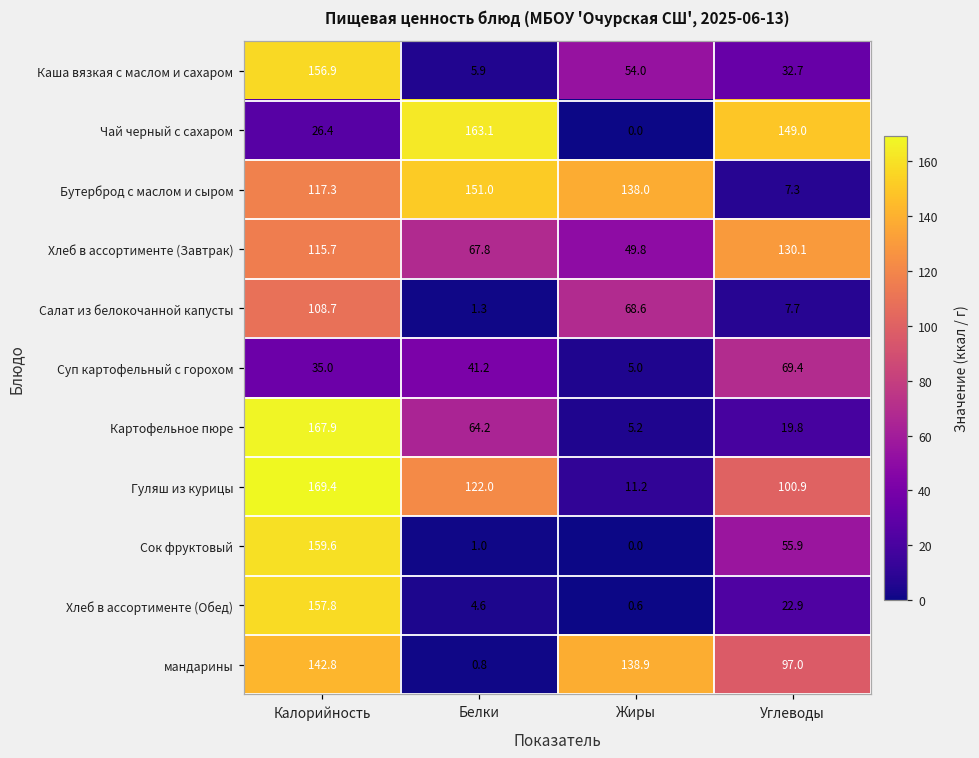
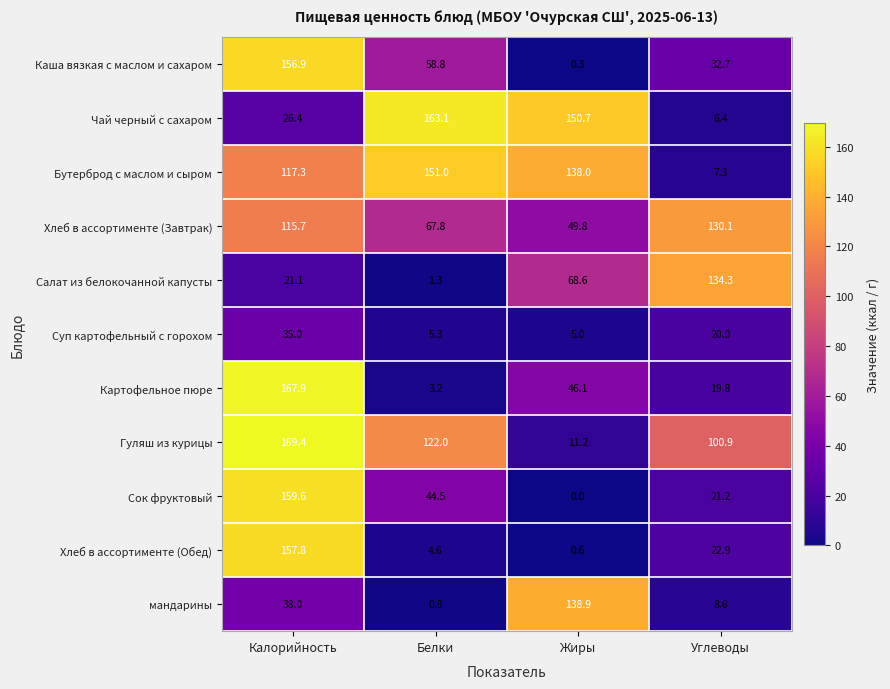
Каша вязкая с маслом и сахаром, Белки: 5.9 -> 58.8
Каша вязкая с маслом и сахаром, Жиры: 54.0 -> 0.3
Чай черный с сахаром, Жиры: 0.0 -> 150.7
Чай черный с сахаром, Углеводы: 149.0 -> 6.4
Салат из белокочанной капусты, Калорийность: 108.7 -> 21.1
Салат из белокочанной капусты, Углеводы: 7.7 -> 134.3
Суп картофельный с горохом, Белки: 41.2 -> 5.3
Суп картофельный с горохом, Углеводы: 69.4 -> 20.0
Картофельное пюре, Белки: 64.2 -> 3.2
Картофельное пюре, Жиры: 5.2 -> 46.1
Сок фруктовый, Белки: 1.0 -> 44.5
Сок фруктовый, Углеводы: 55.9 -> 21.2
мандарины, Калорийность: 142.8 -> 38.0
мандарины, Углеводы: 97.0 -> 8.6
